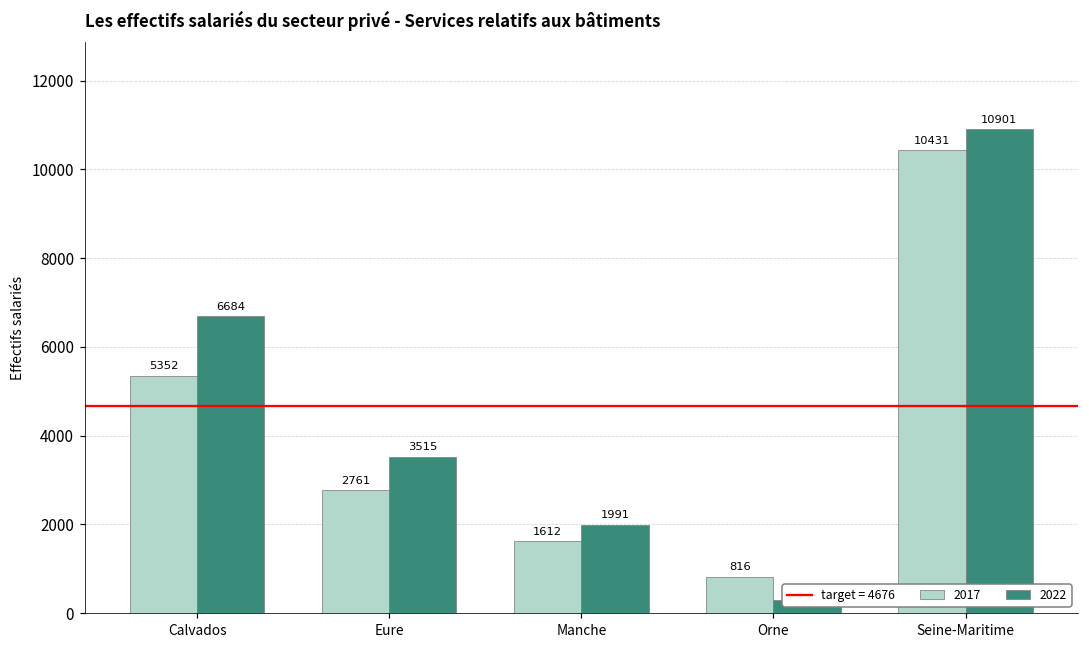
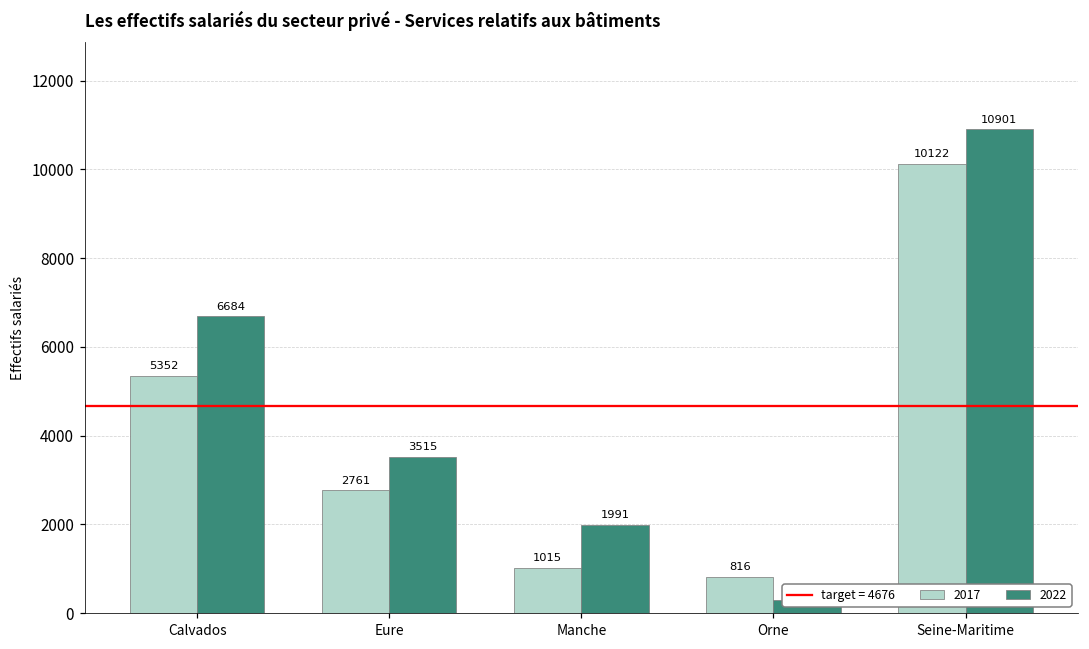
2017, Manche: 1612 -> 1015
2017, Seine-Maritime: 10431 -> 10122
